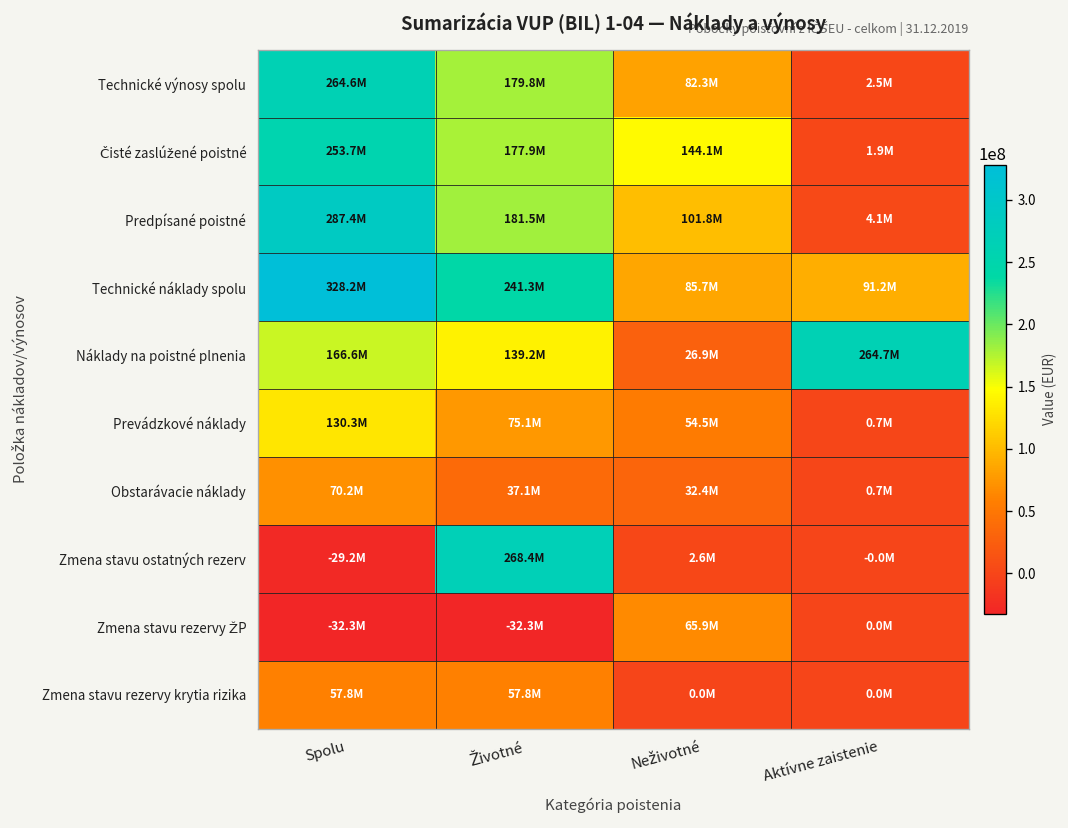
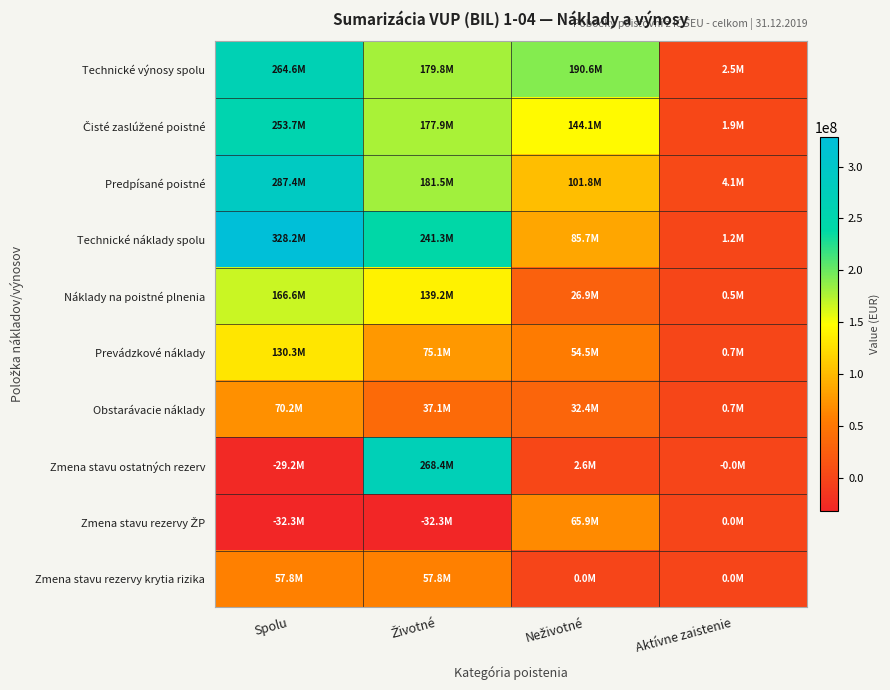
Technické výnosy spolu, Neživotné: 82.3M -> 190.6M
Technické náklady spolu, Aktívne zaistenie: 91.2M -> 1.2M
Náklady na poistné plnenia, Aktívne zaistenie: 264.7M -> 0.5M
